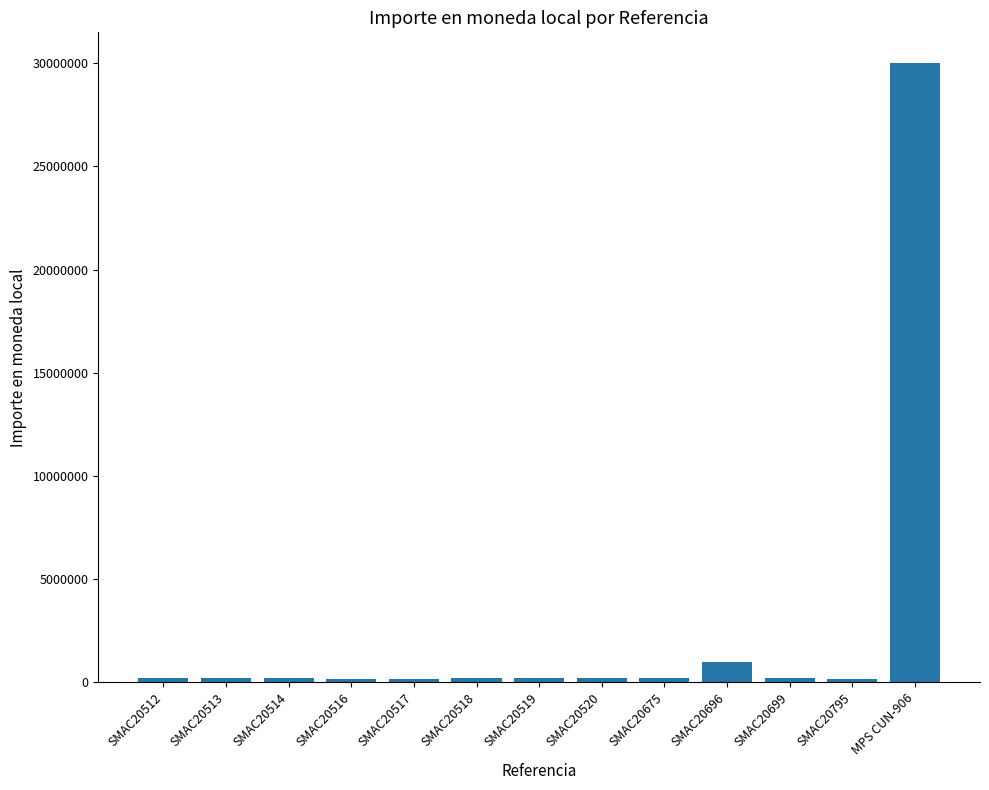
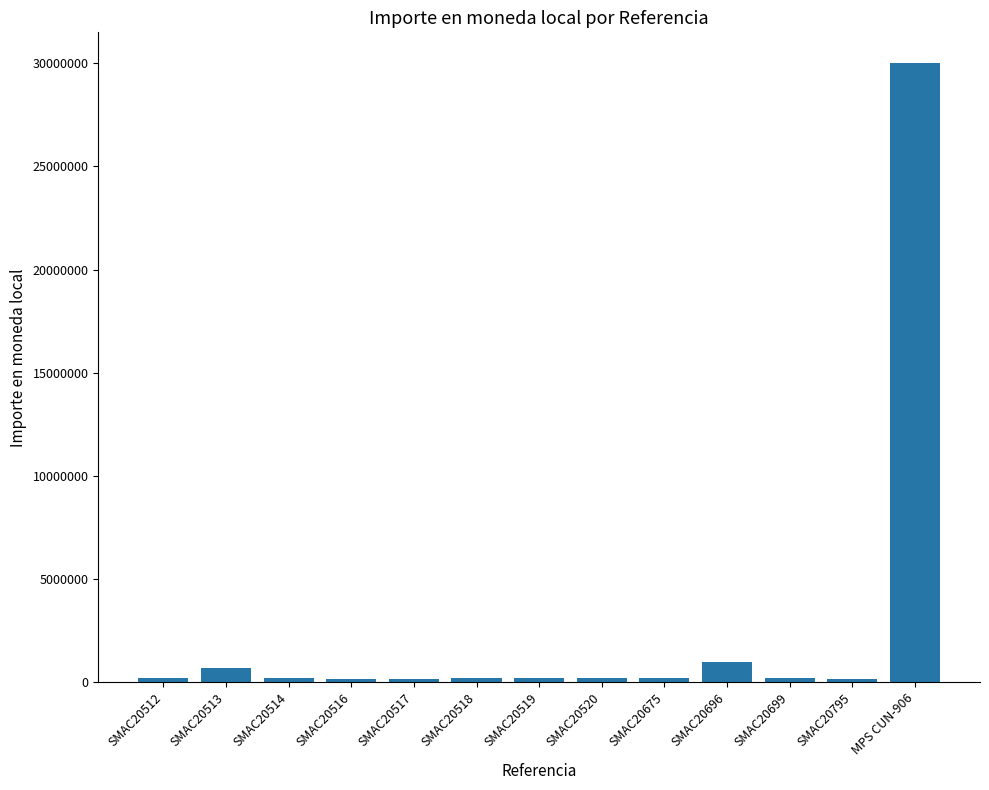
SMAC20513: 200000 -> 700000
